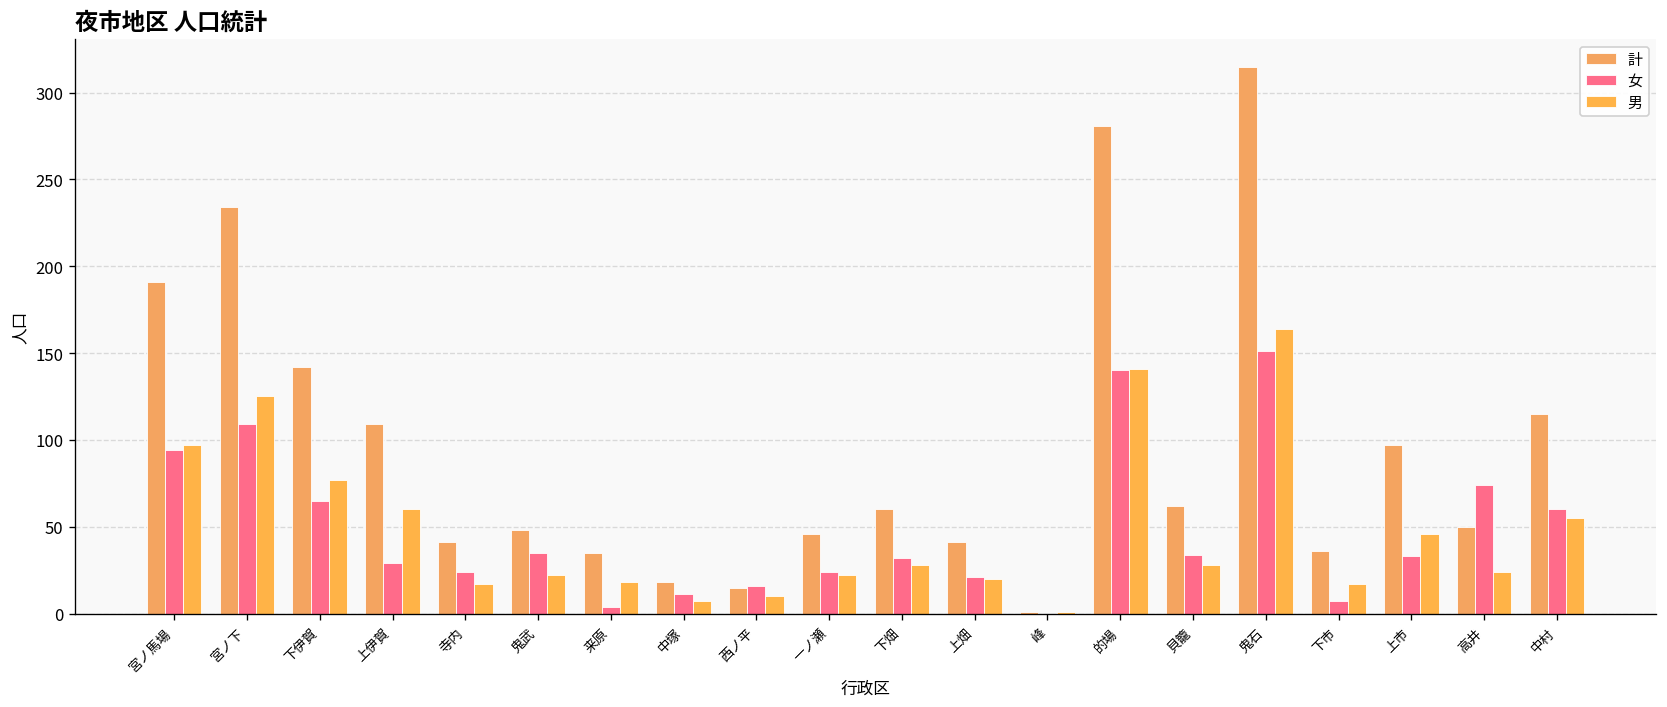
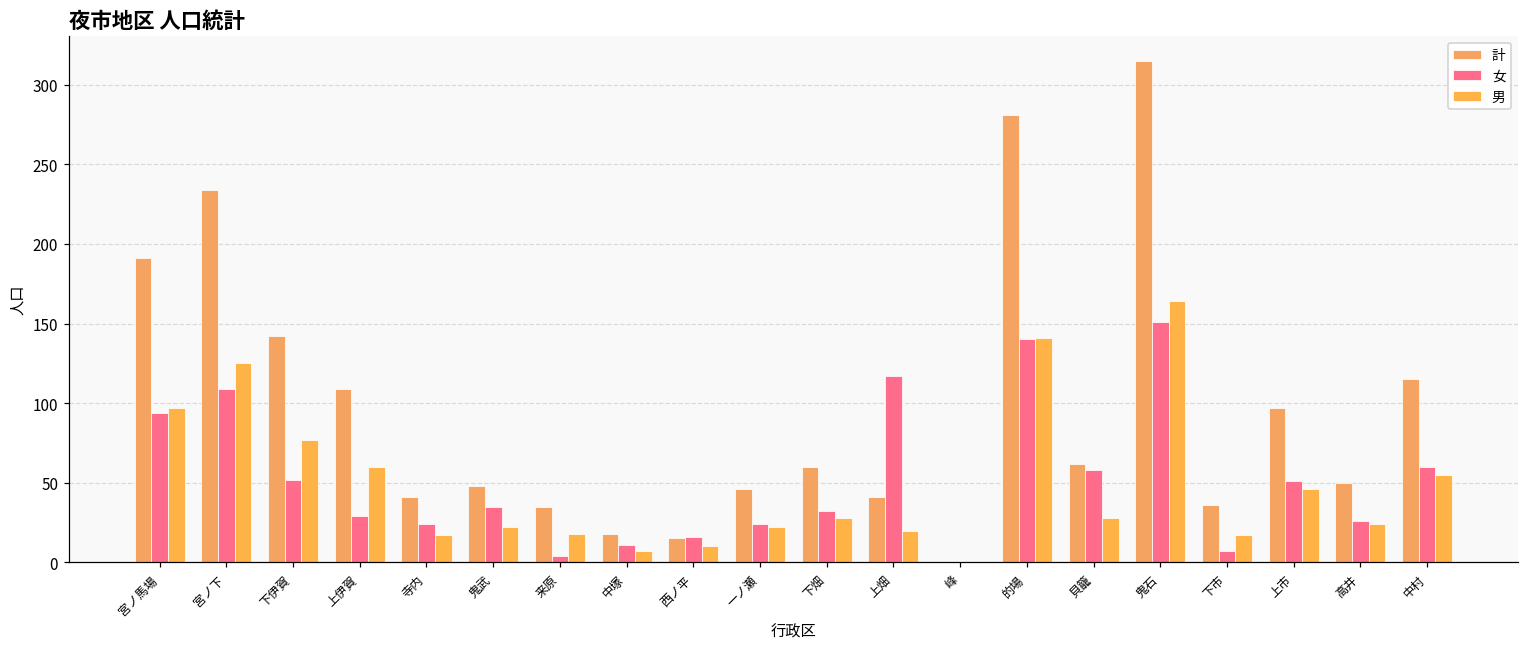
女, 下伊賀: 65 -> 52
女, 上畑: 21 -> 117
女, 貝籠: 34 -> 58
女, 上市: 33 -> 51
女, 高井: 74 -> 26
